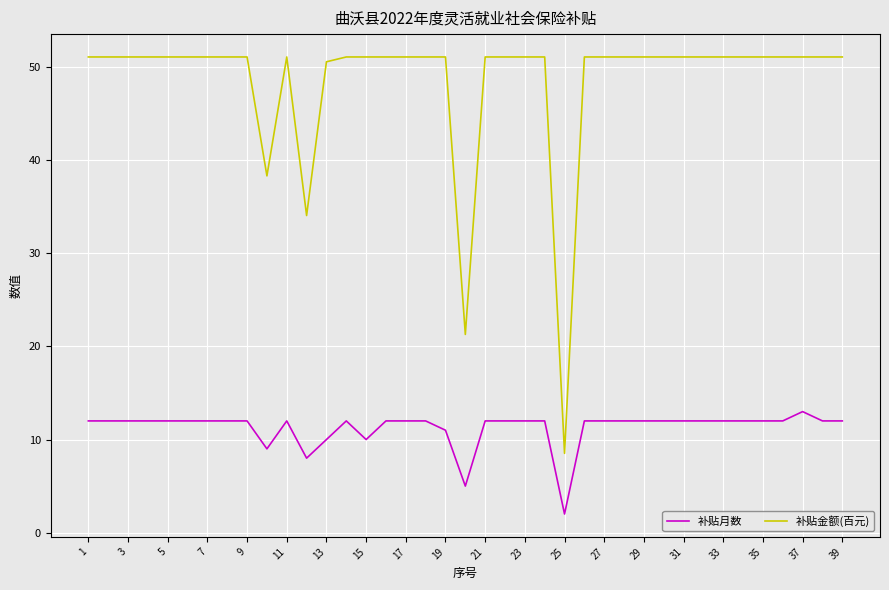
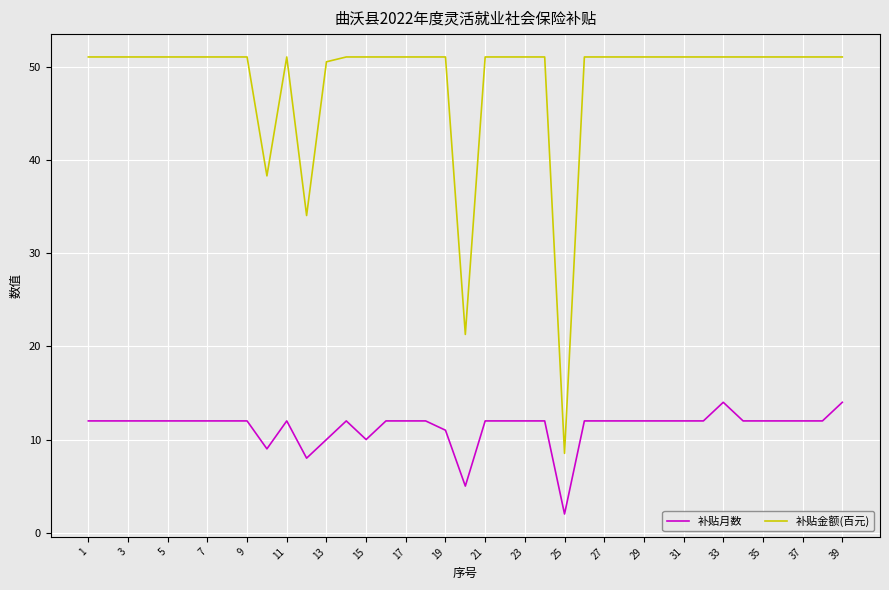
补贴月数, 33: 12 -> 14
补贴月数, 37: 13 -> 12
补贴月数, 39: 12 -> 14
